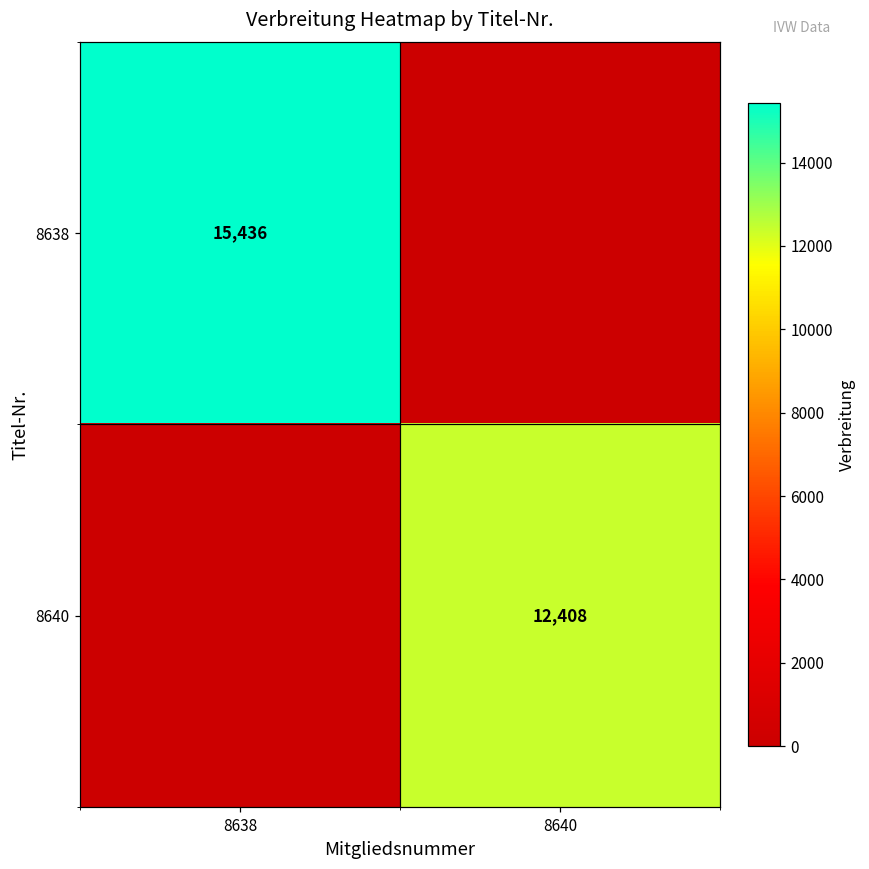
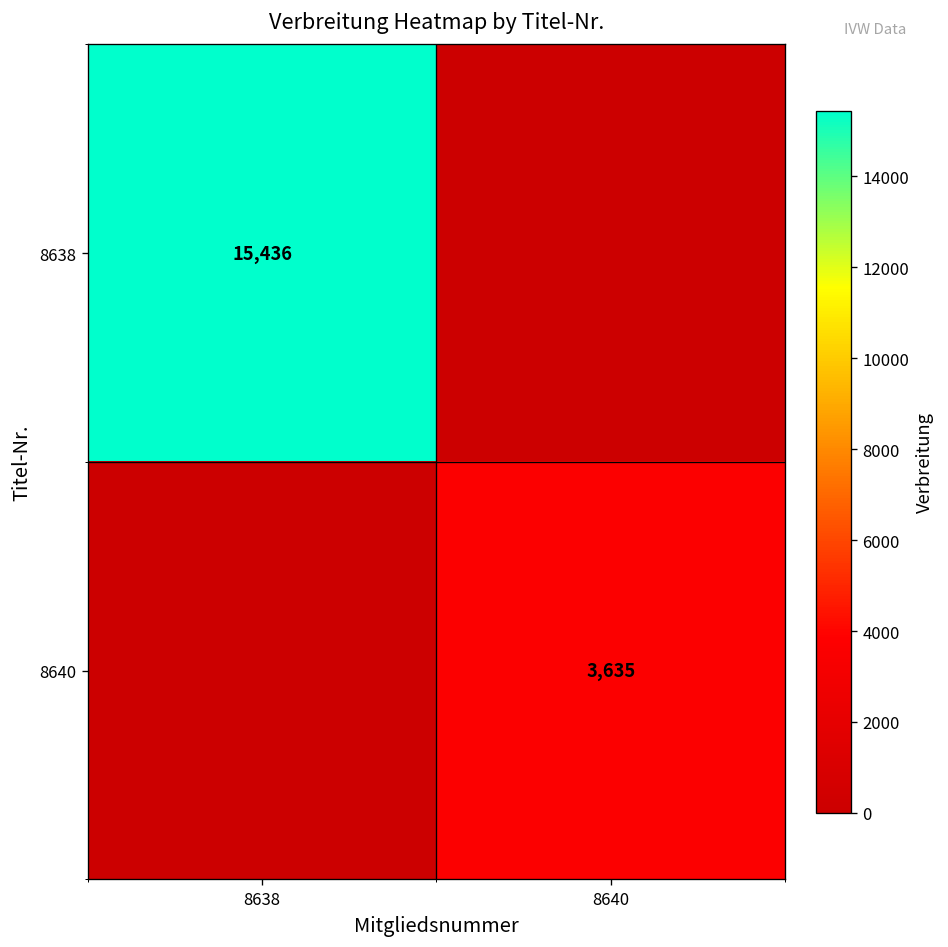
8640, 8640: 12,408 -> 3,635
